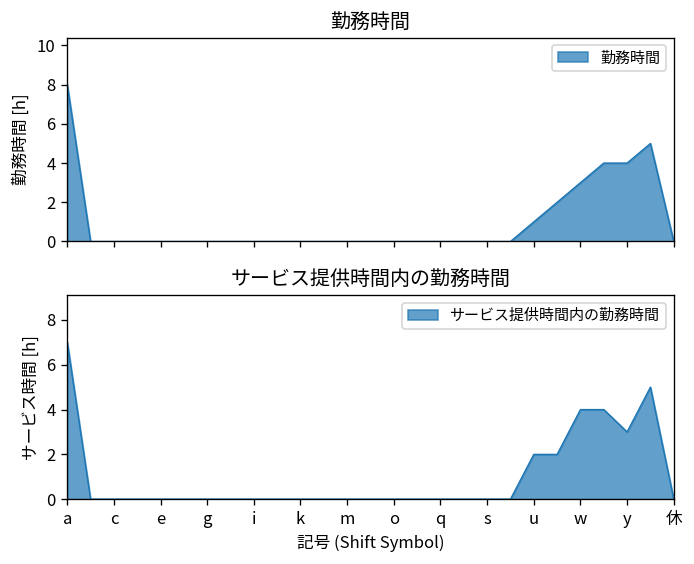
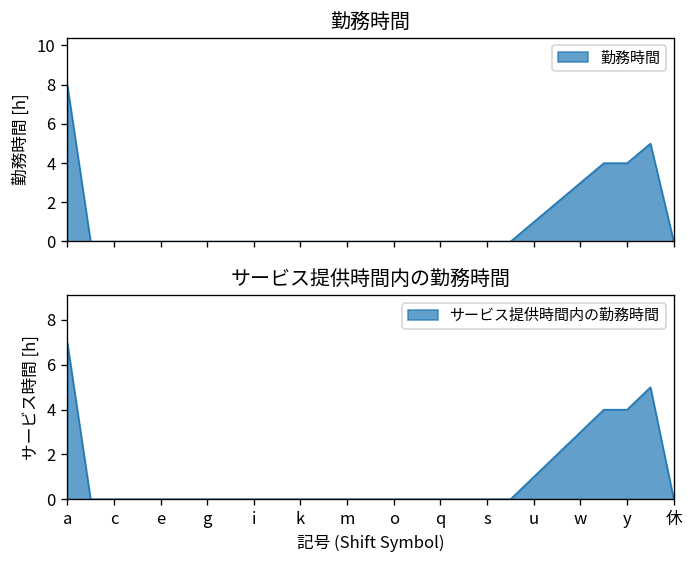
サービス提供時間内の勤務時間, u: 2 -> 1
サービス提供時間内の勤務時間, w: 4 -> 3
サービス提供時間内の勤務時間, y: 3 -> 4
